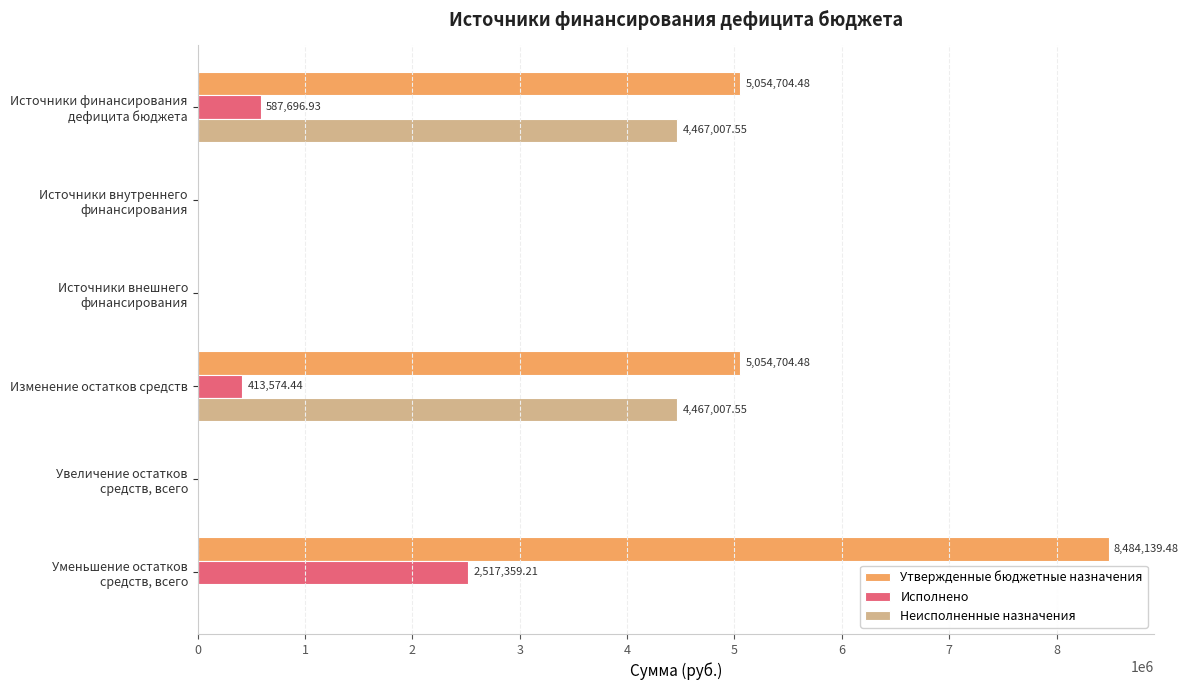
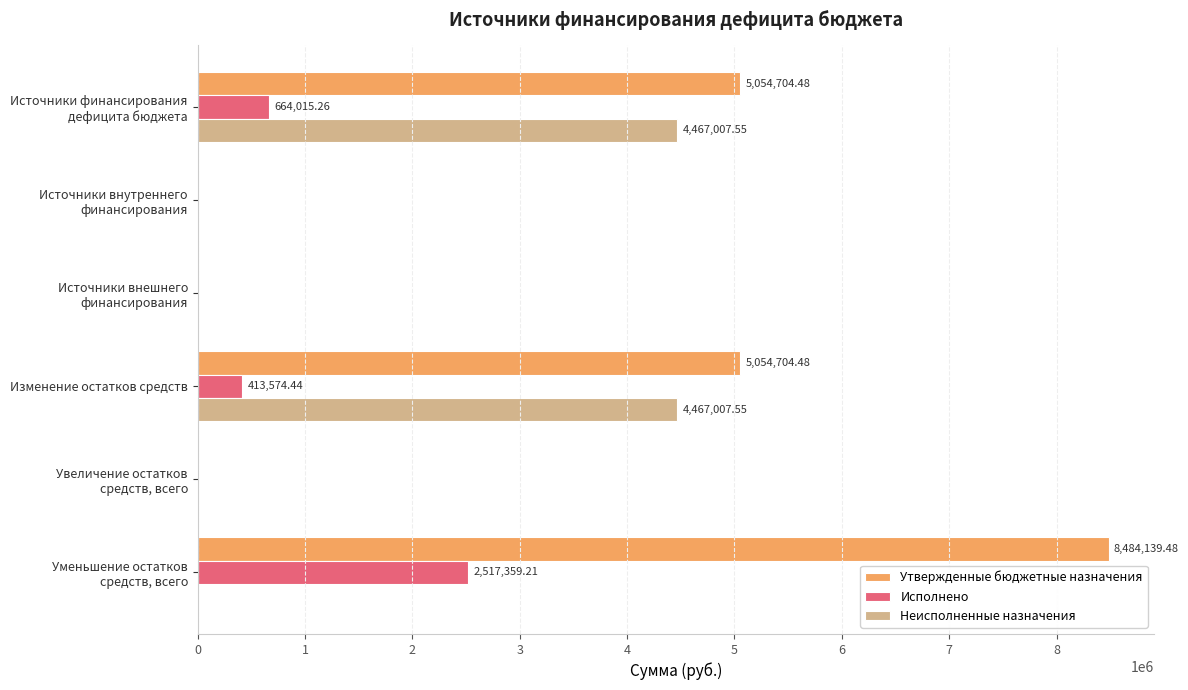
Исполнено, Источники финансирования дефицита бюджета: 587,696.93 -> 664,015.26
